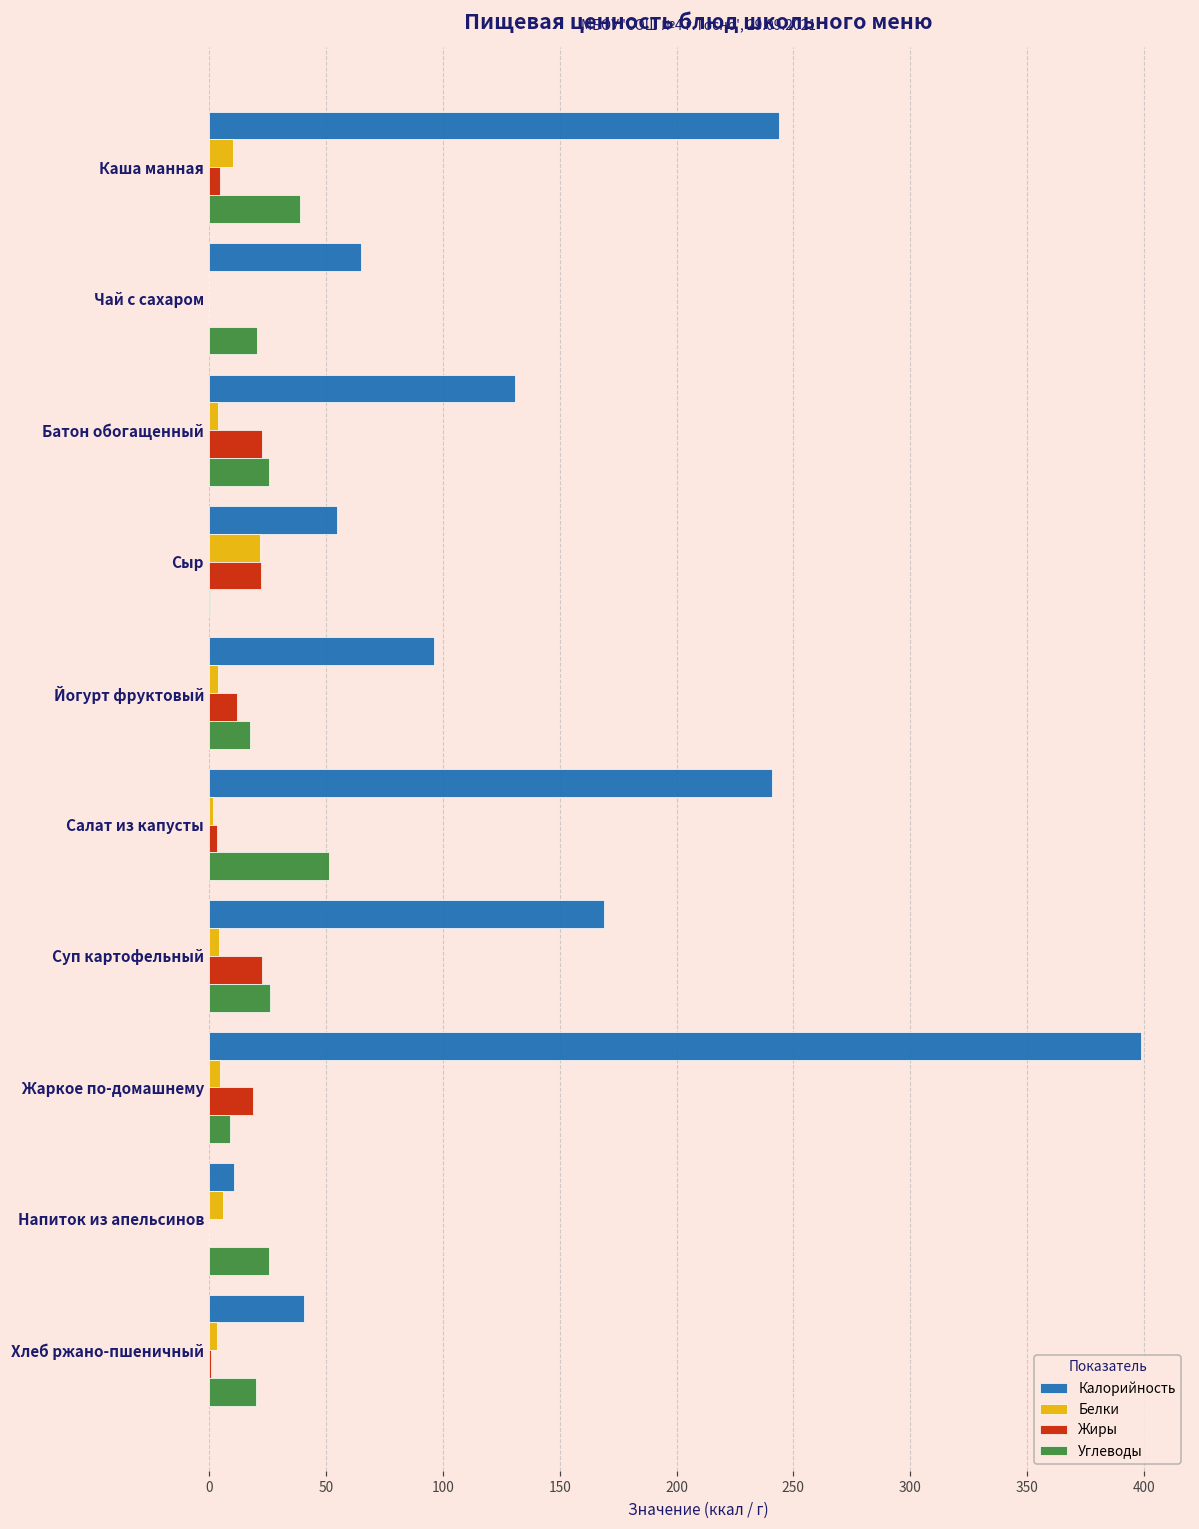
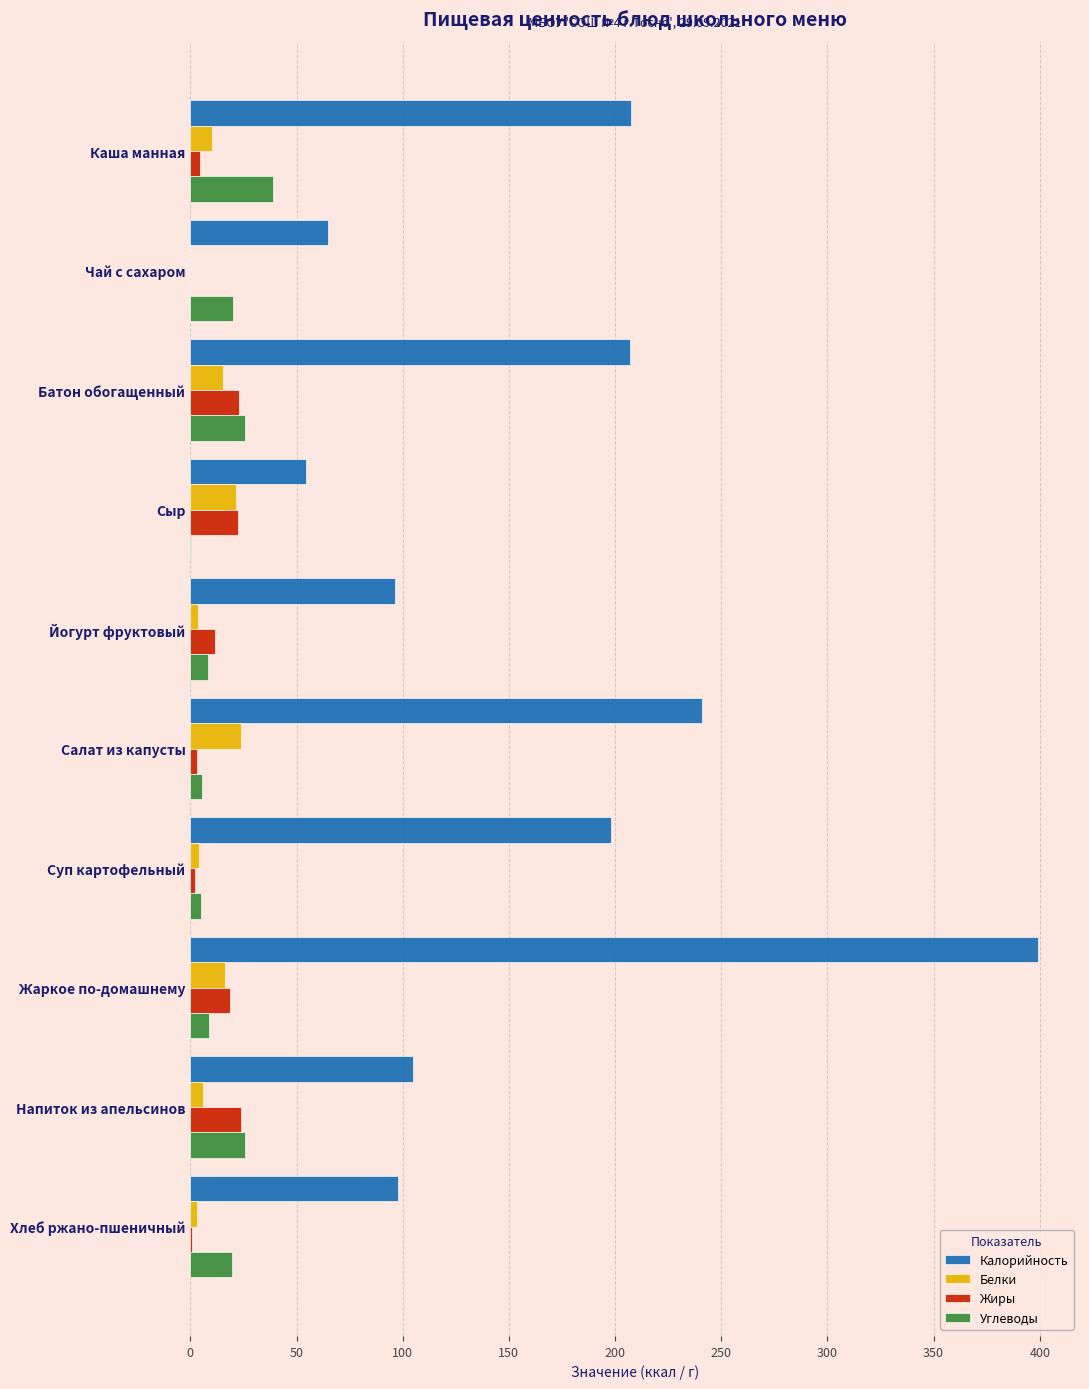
Калорийность, Каша манная: 244 -> 208
Калорийность, Батон обогащенный: 131 -> 207
Белки, Батон обогащенный: 4 -> 16
Углеводы, Йогурт фруктовый: 17 -> 8
Белки, Салат из капусты: 1 -> 24
Углеводы, Салат из капусты: 51 -> 6
Калорийность, Суп картофельный: 169 -> 198
Жиры, Суп картофельный: 23 -> 2
Углеводы, Суп картофельный: 26 -> 5
Белки, Жаркое по-домашнему: 5 -> 16
Калорийность, Напиток из апельсинов: 10 -> 105
Жиры, Напиток из апельсинов: 0 -> 24
Калорийность, Хлеб ржано-пшеничный: 40 -> 98
